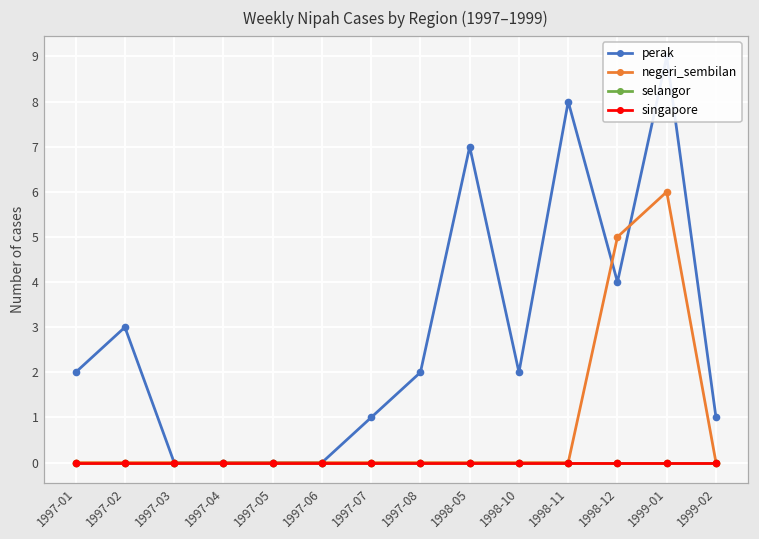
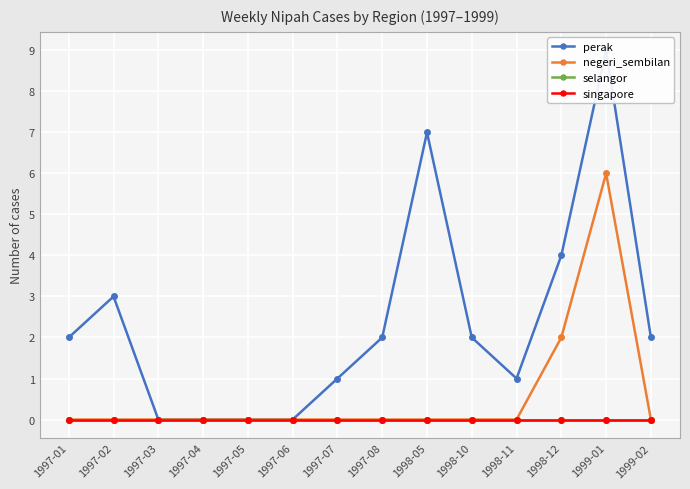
perak, 1998-11: 8 -> 1
negeri_sembilan, 1998-12: 5 -> 2
perak, 1999-02: 1 -> 2
